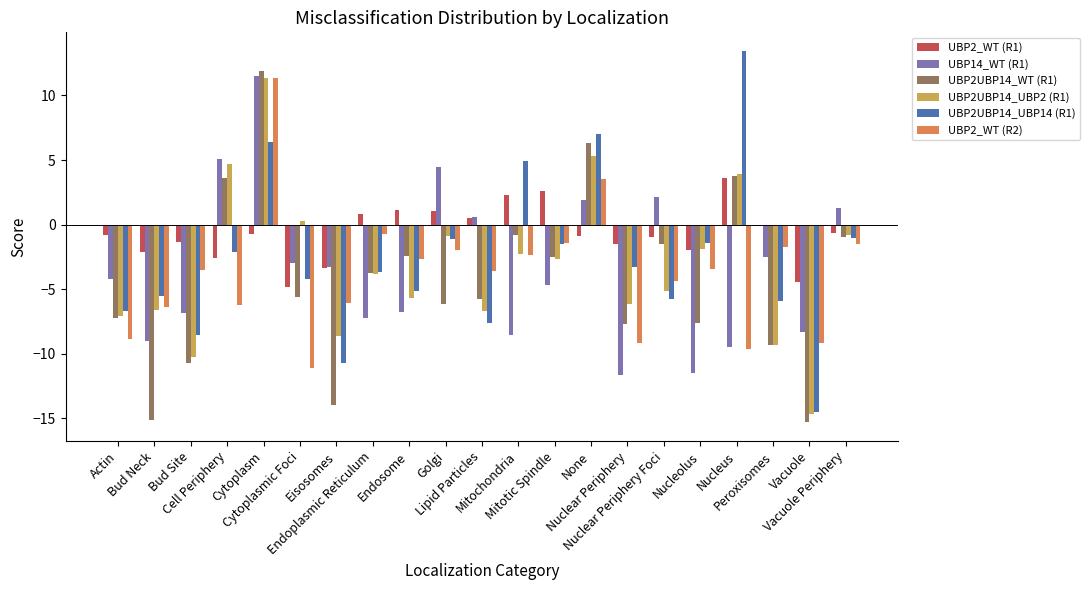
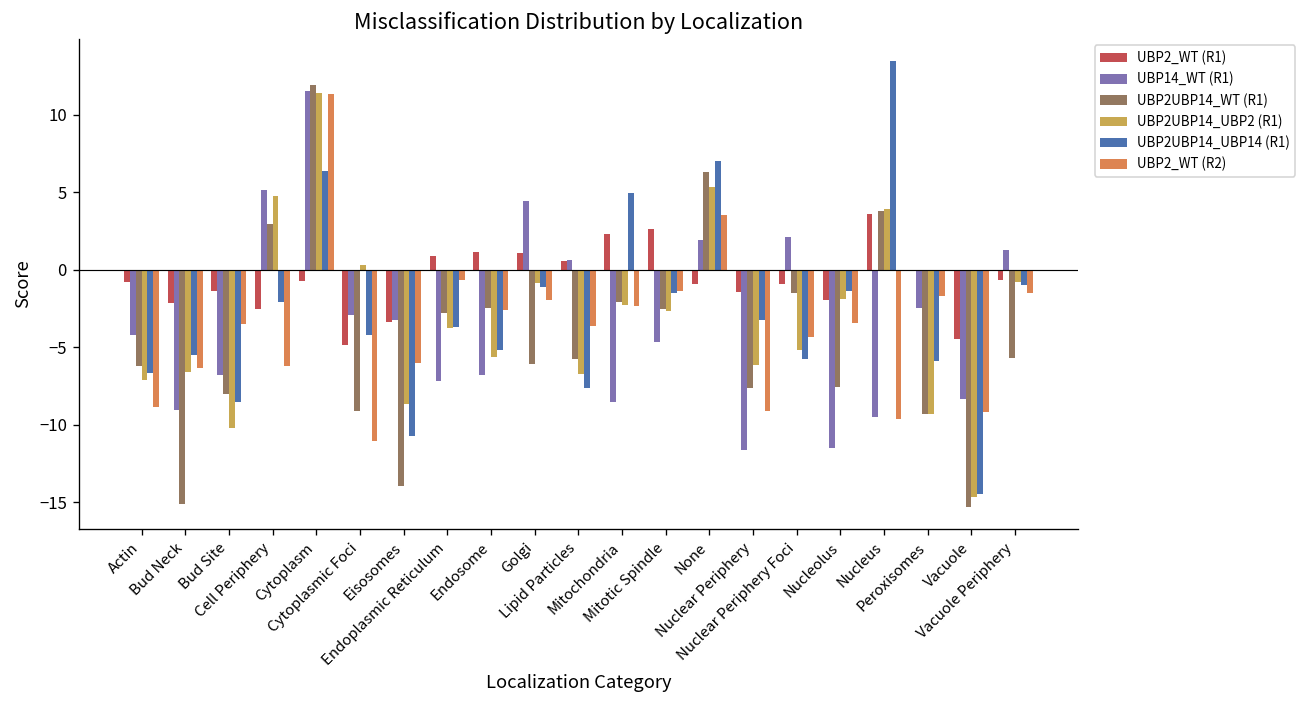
UBP2UBP14_WT (R1), Actin: -7.3 -> -6.2
UBP2UBP14_WT (R1), Bud Site: -10.7 -> -8.0
UBP2UBP14_WT (R1), Cell Periphery: 3.6 -> 3.0
UBP2UBP14_WT (R1), Cytoplasmic Foci: -5.6 -> -9.1
UBP2UBP14_WT (R1), Endoplasmic Reticulum: -3.8 -> -2.8
UBP2UBP14_WT (R1), Mitochondria: -0.8 -> -2.1
UBP2UBP14_WT (R1), Vacuole Periphery: -0.9 -> -5.7
